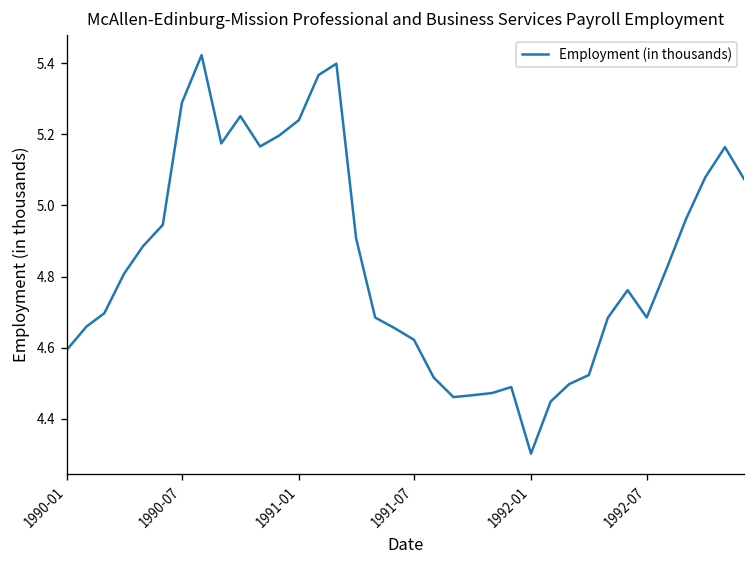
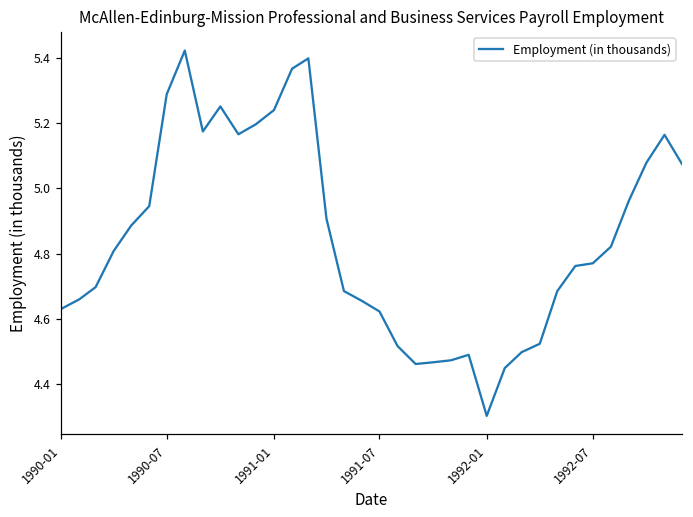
1990-01: 4.59 -> 4.63
1992-07: 4.69 -> 4.77
